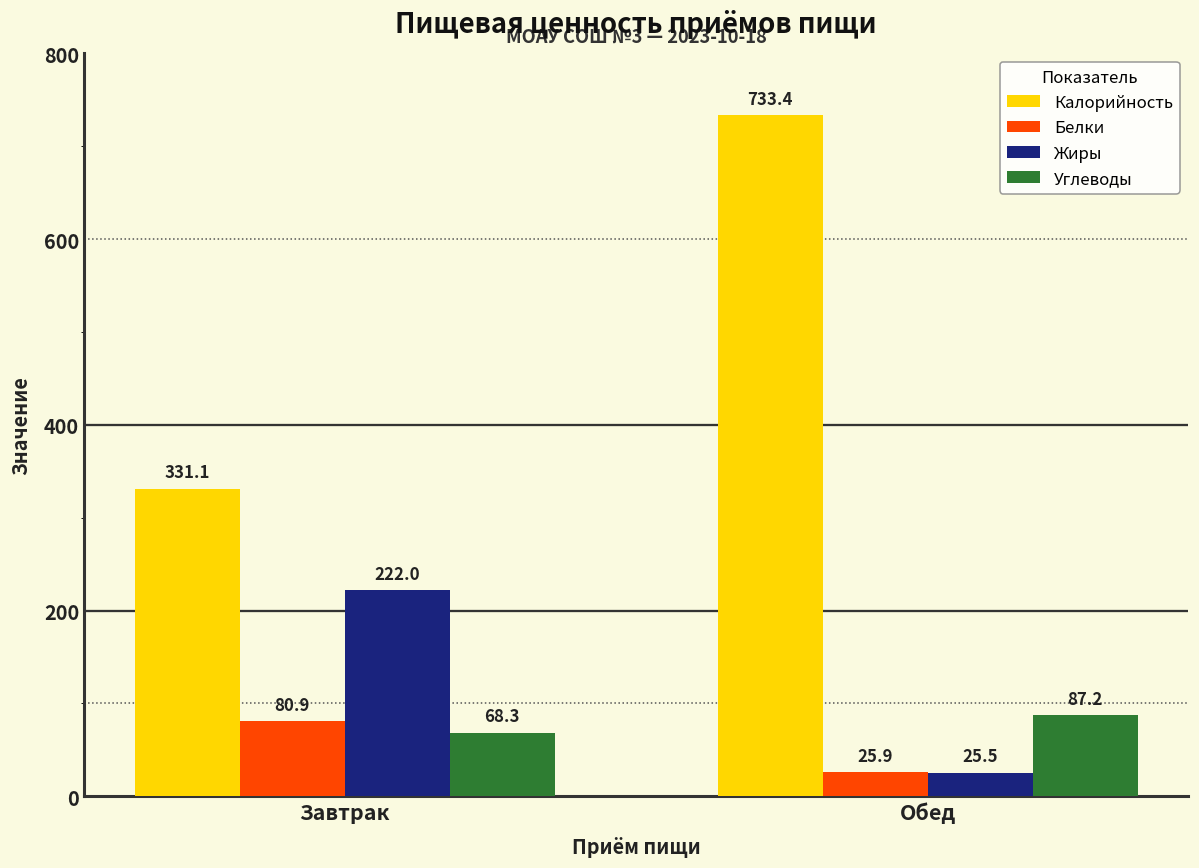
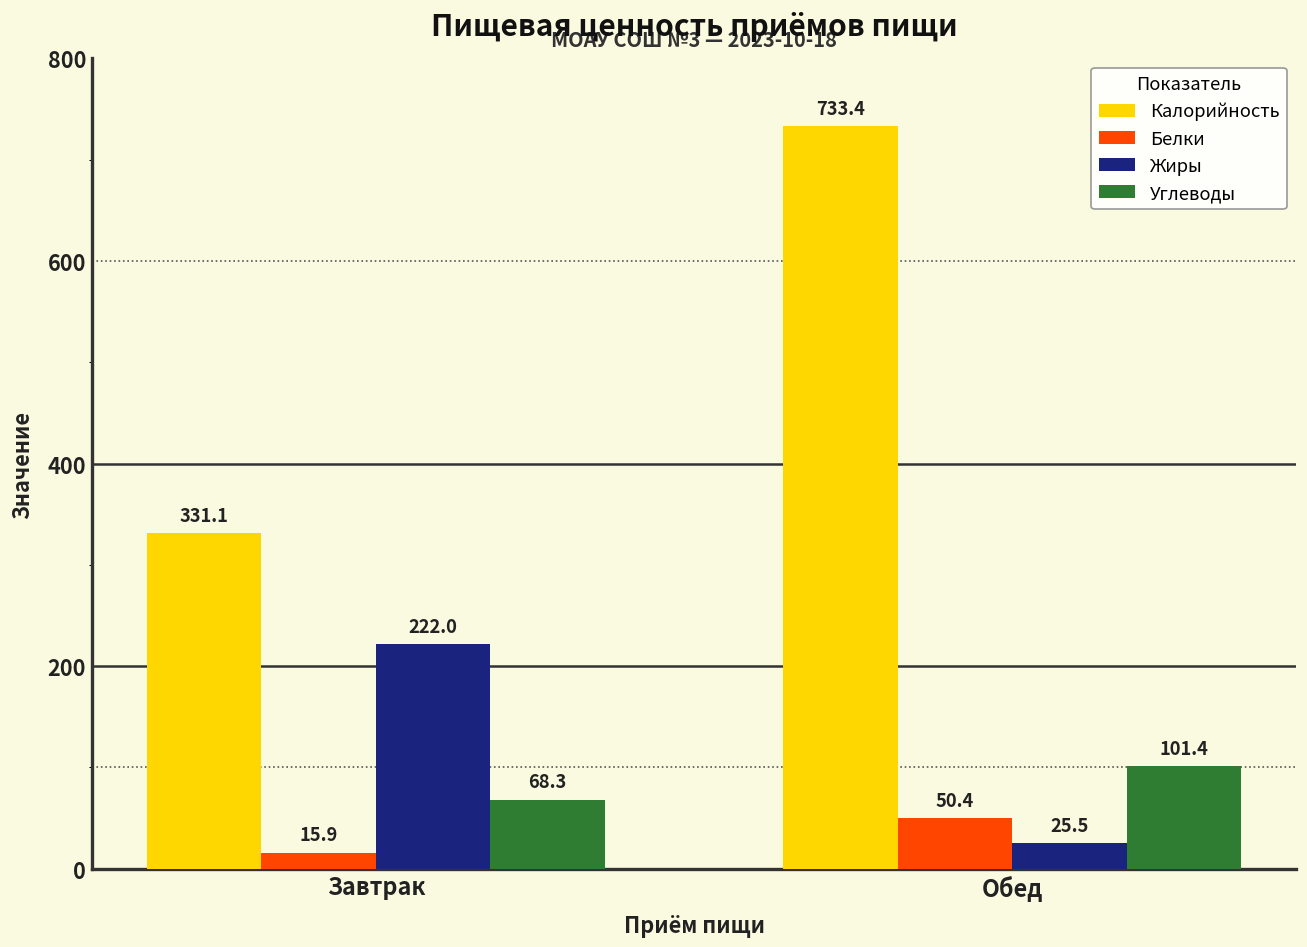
Белки, Завтрак: 80.9 -> 15.9
Белки, Обед: 25.9 -> 50.4
Углеводы, Обед: 87.2 -> 101.4
